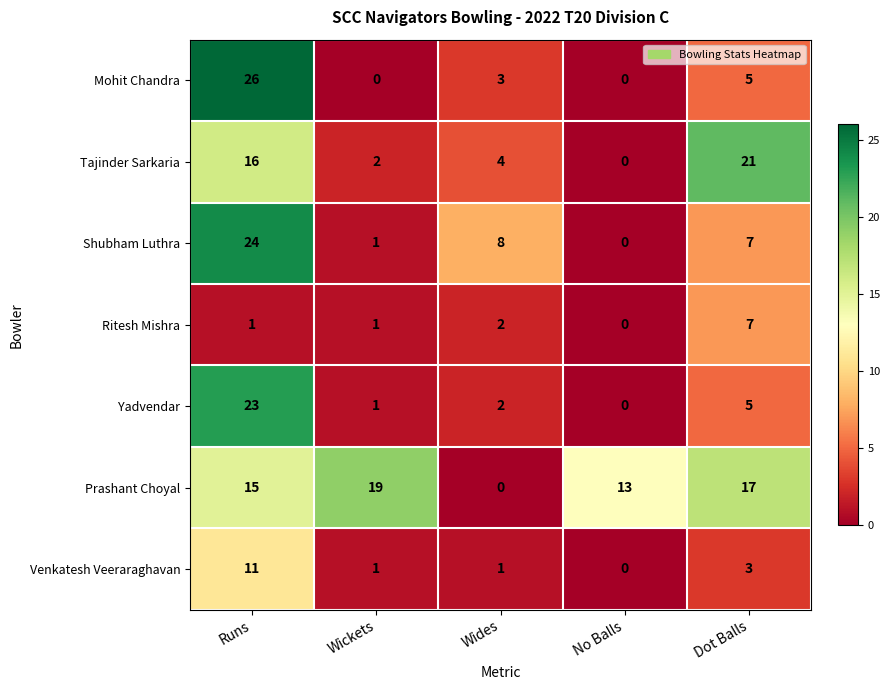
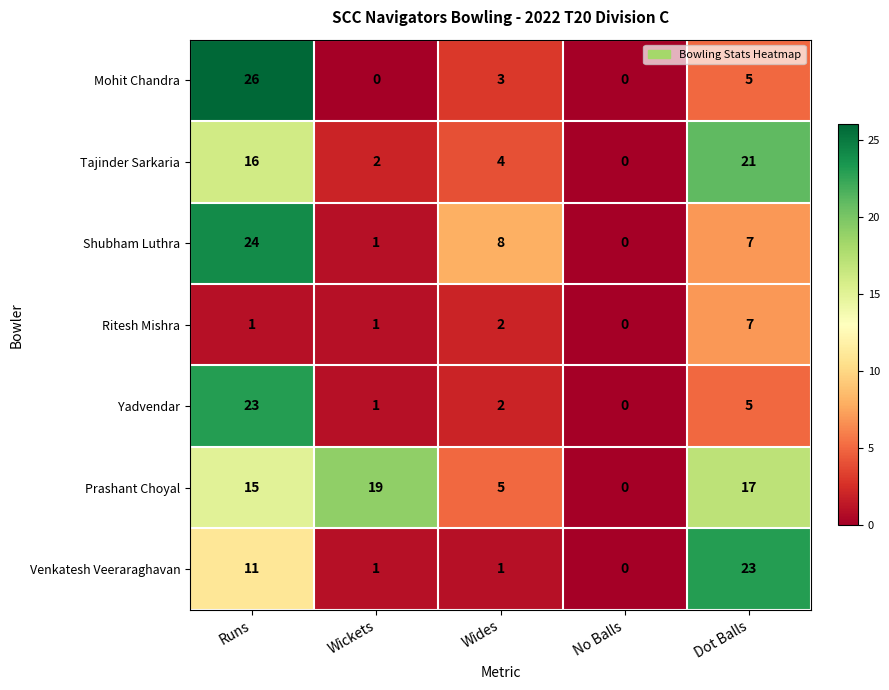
Prashant Choyal, Wides: 0 -> 5
Prashant Choyal, No Balls: 13 -> 0
Venkatesh Veeraraghavan, Dot Balls: 3 -> 23
